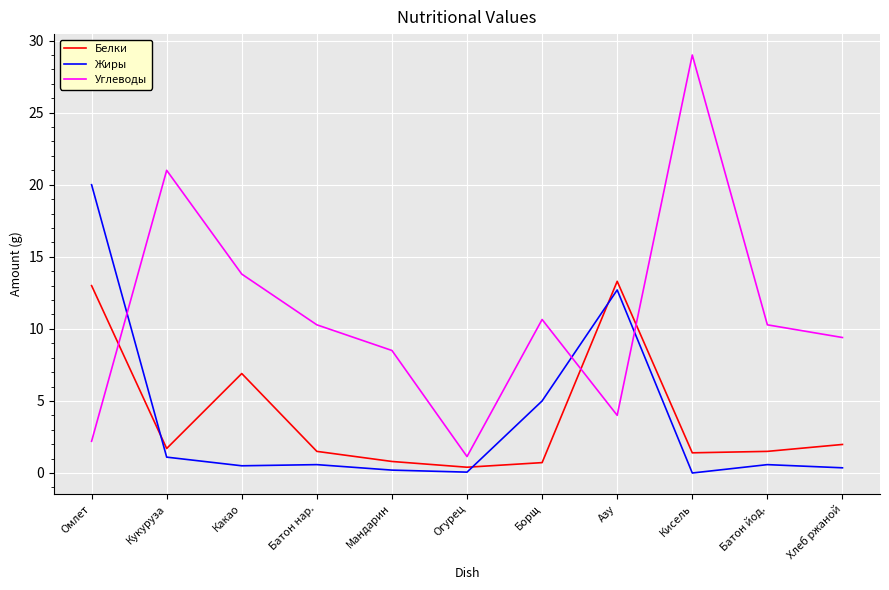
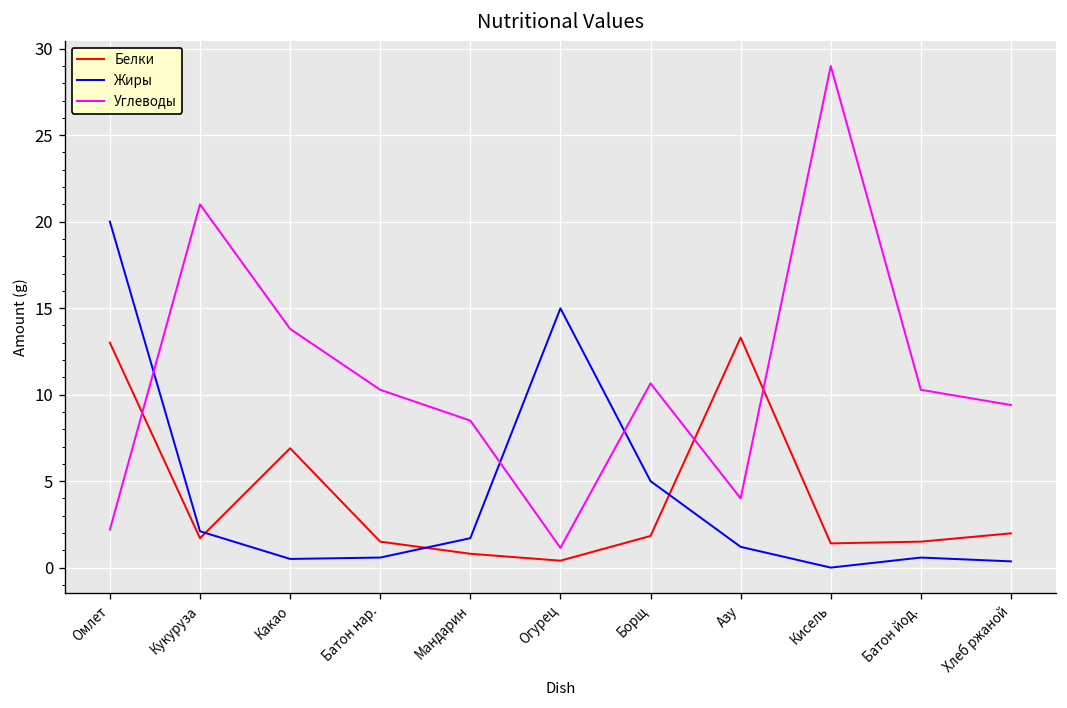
Жиры, Кукуруза: 1.1 -> 2.1
Жиры, Мандарин: 0.2 -> 1.7
Жиры, Огурец: 0.1 -> 15.0
Белки, Борщ: 0.7 -> 1.8
Жиры, Азу: 12.7 -> 1.2
